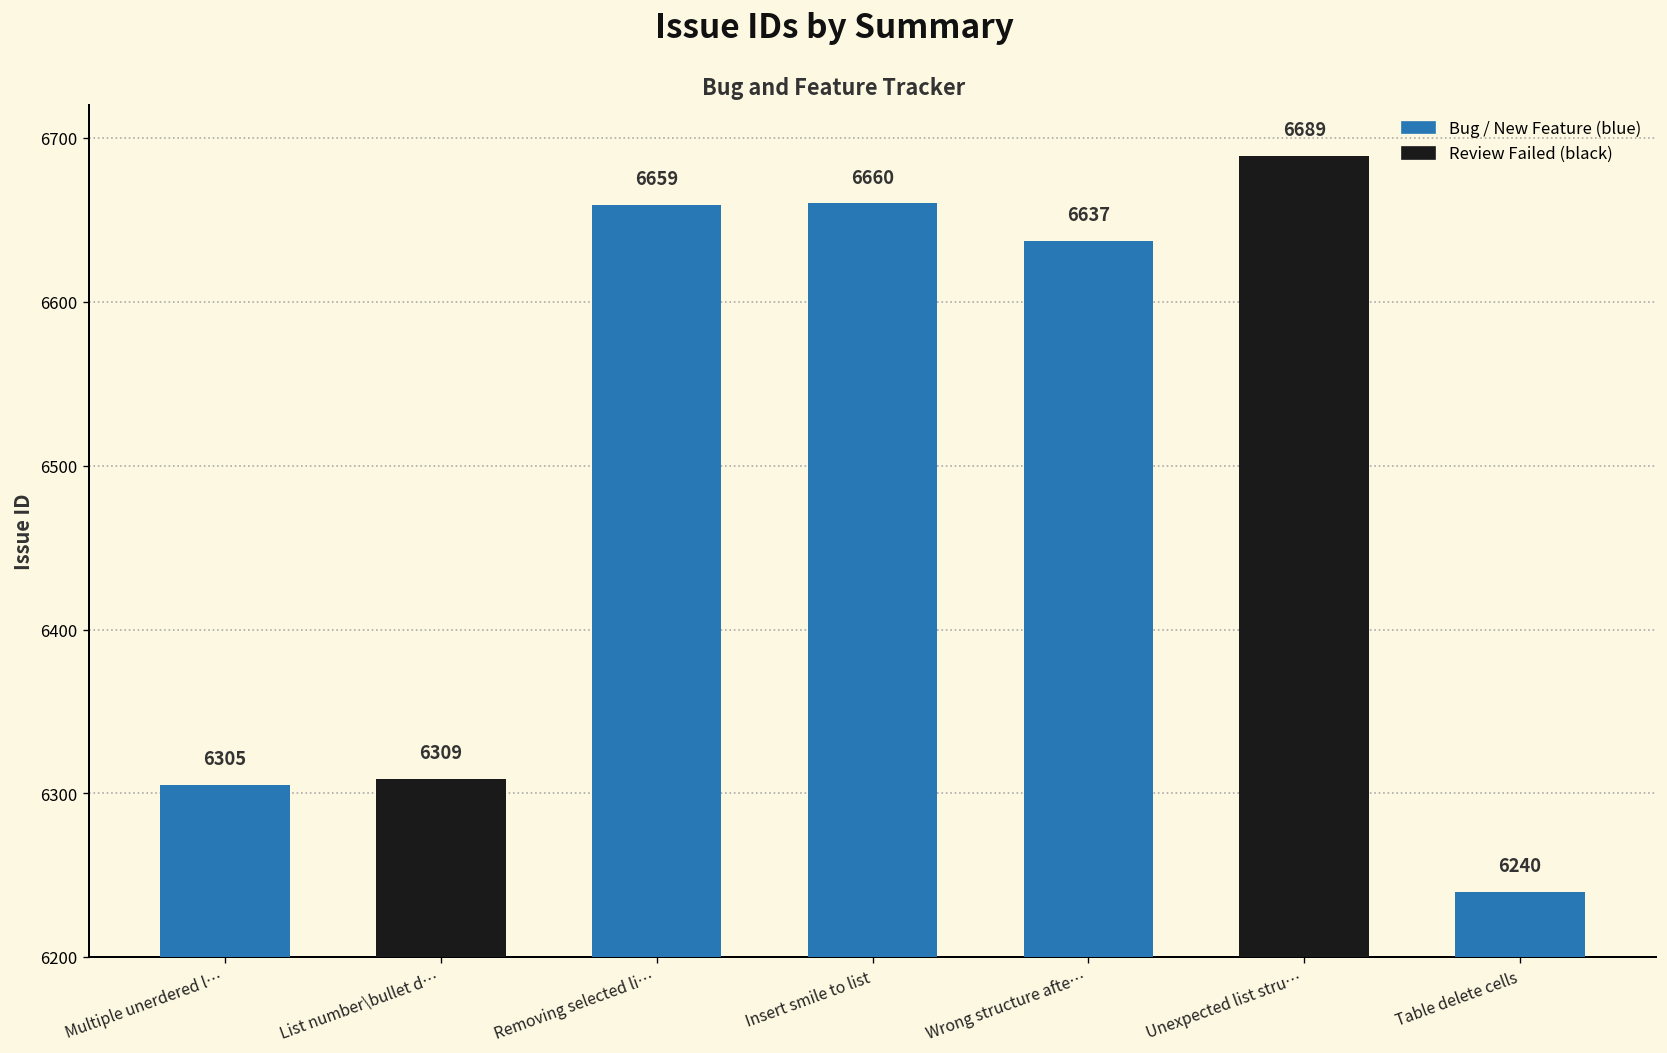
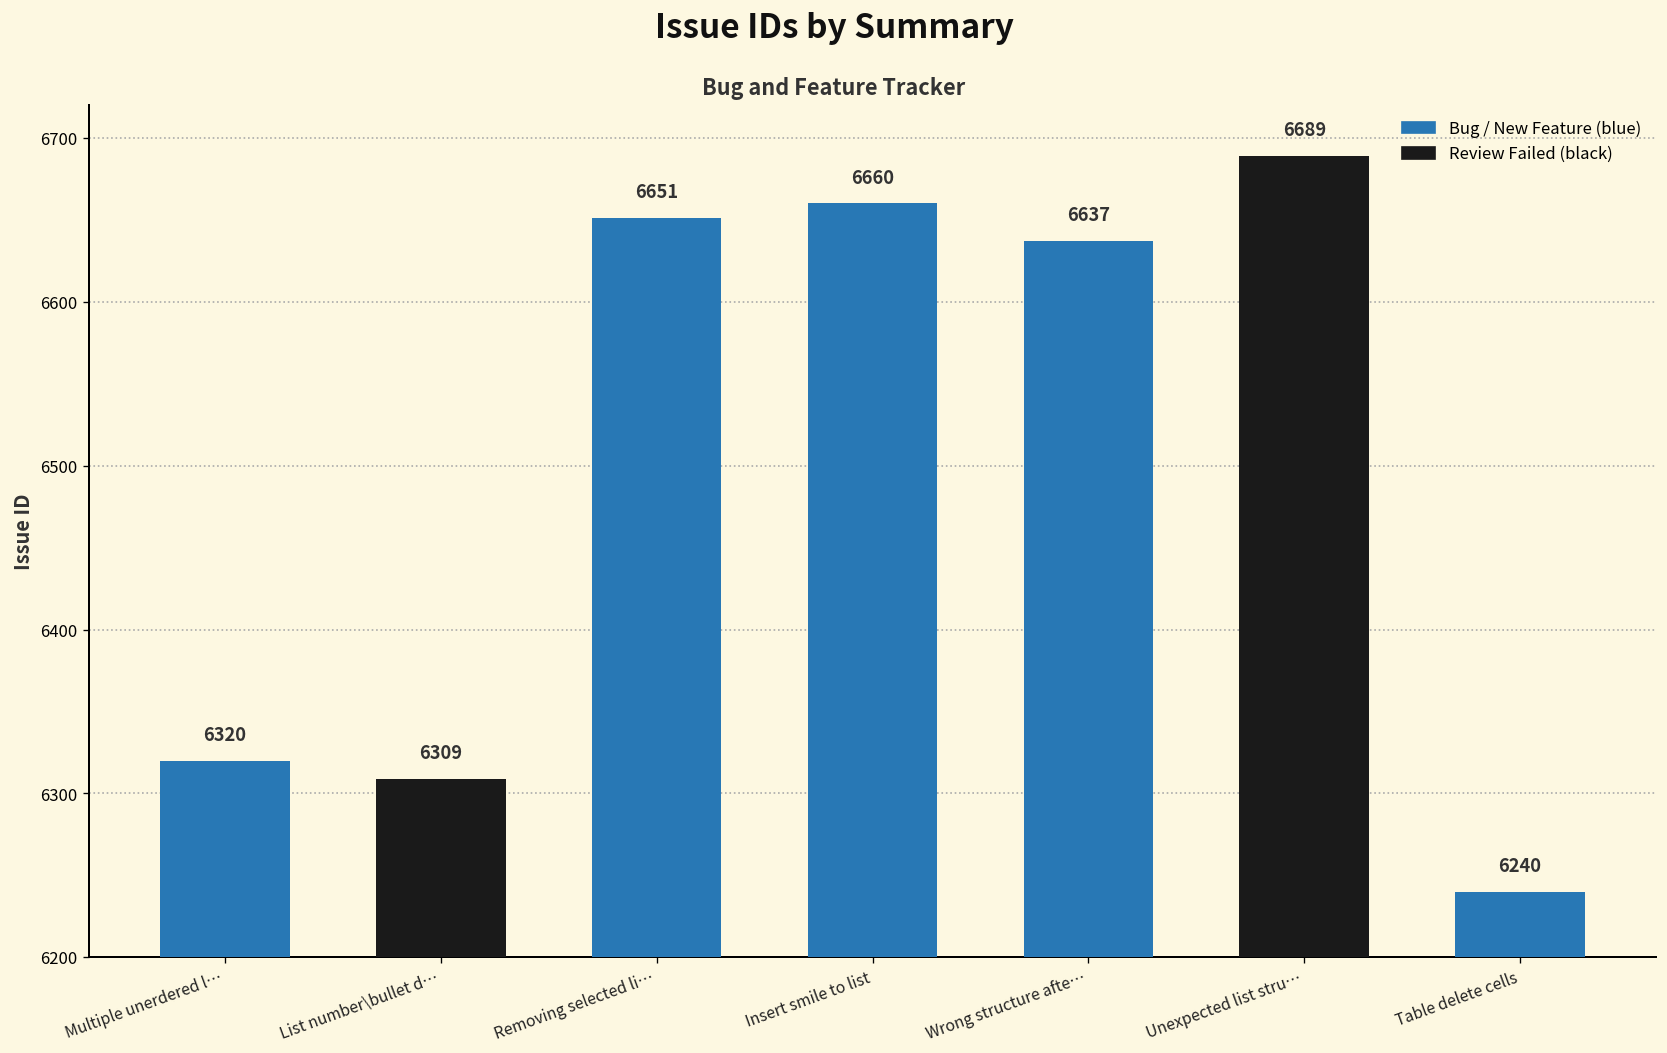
Multiple unerdered l…: 6305 -> 6320
Removing selected li…: 6659 -> 6651
